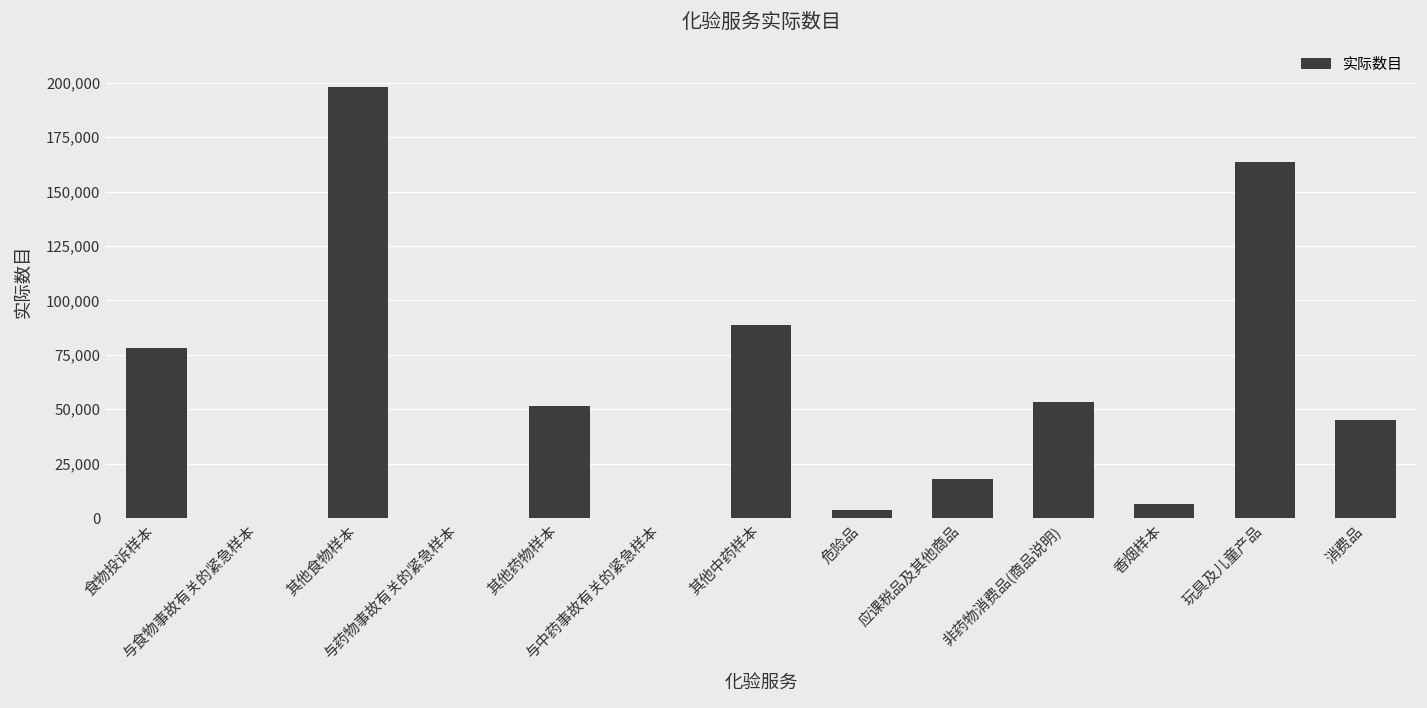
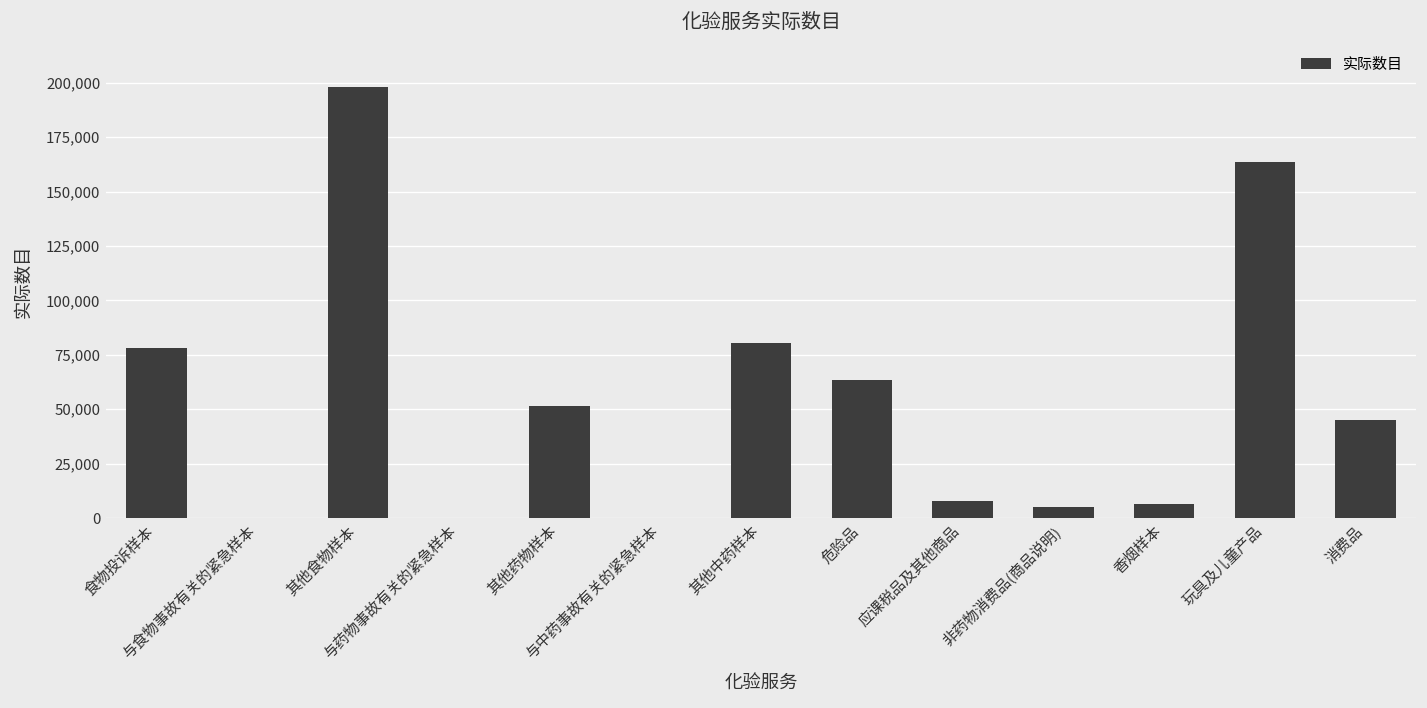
其他中药样本: 89,000 -> 81,000
危险品: 4,000 -> 63,000
应课税品及其他商品: 18,000 -> 8,000
非药物消费品(商品说明): 54,000 -> 5,000
